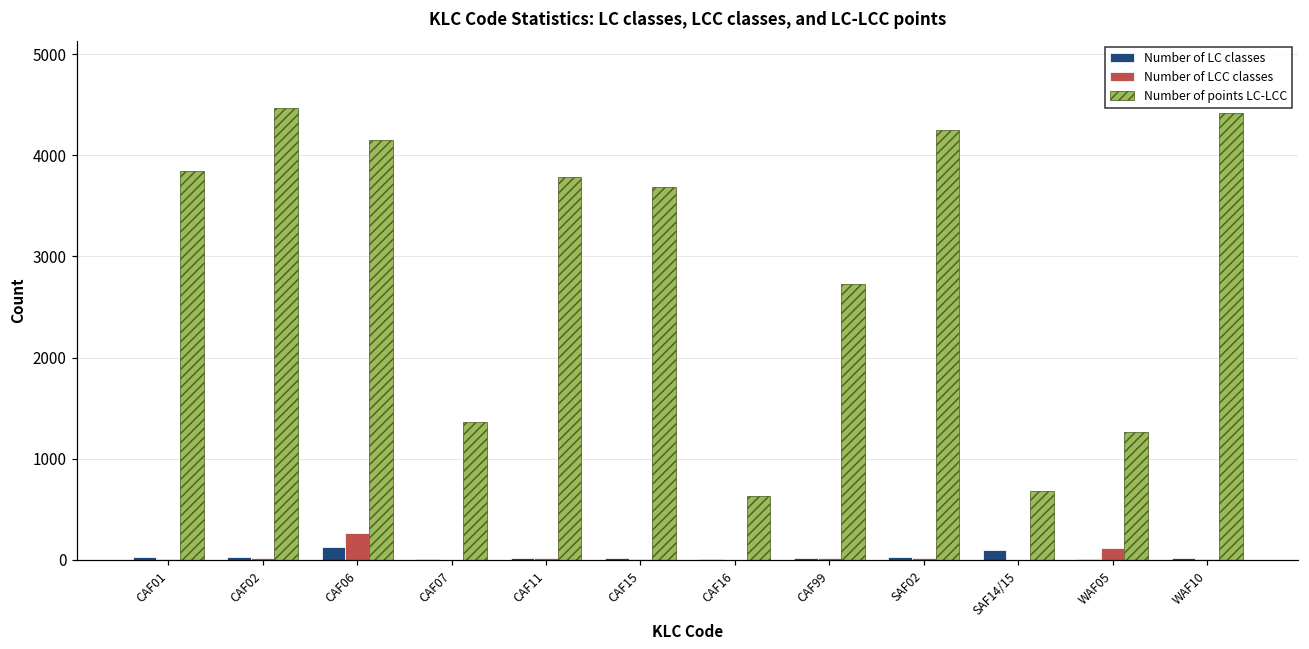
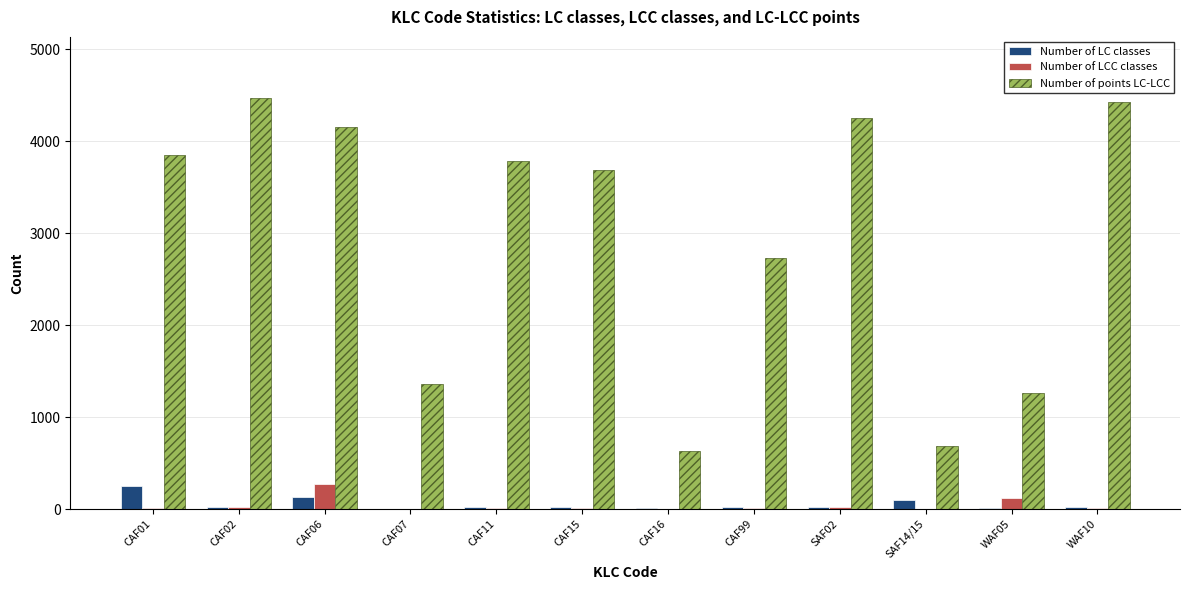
Number of LC classes, CAF01: 0 -> 300
